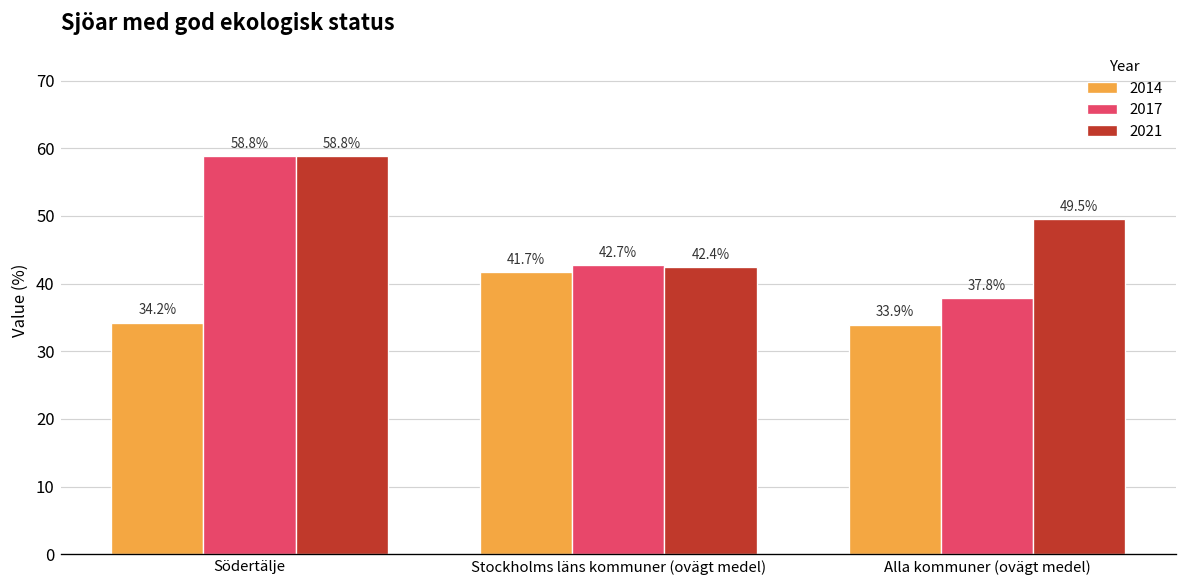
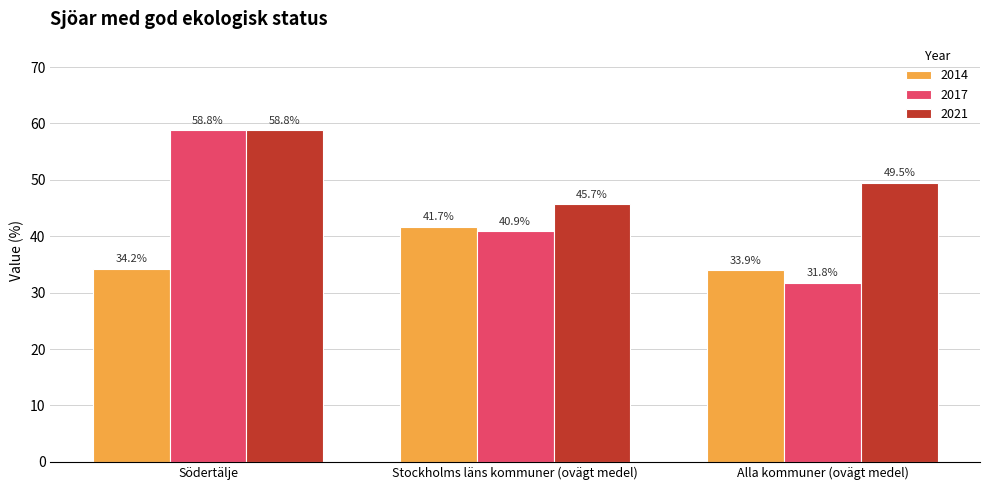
2017, Stockholms läns kommuner (ovägt medel): 42.7% -> 40.9%
2021, Stockholms läns kommuner (ovägt medel): 42.4% -> 45.7%
2017, Alla kommuner (ovägt medel): 37.8% -> 31.8%
